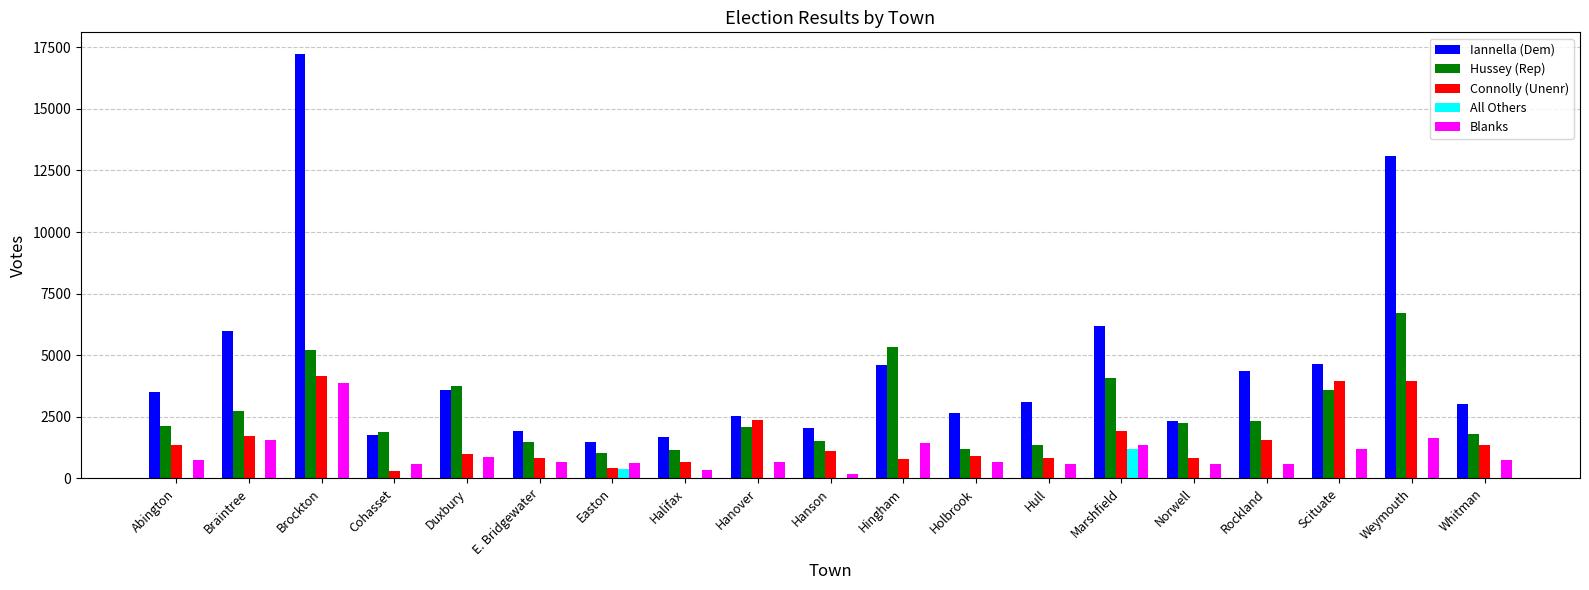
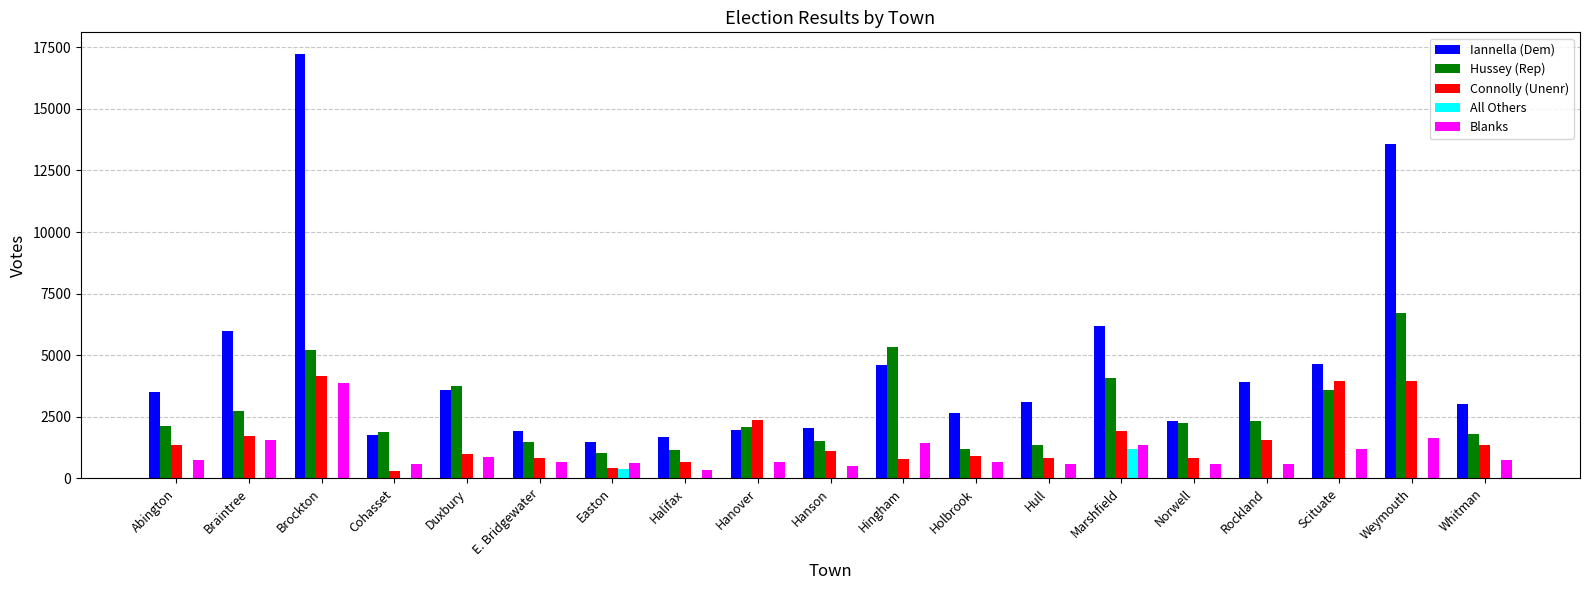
Iannella (Dem), Hanover: 2500 -> 2000
Blanks, Hanson: 200 -> 500
Iannella (Dem), Rockland: 4400 -> 3900
Iannella (Dem), Weymouth: 13100 -> 13600
